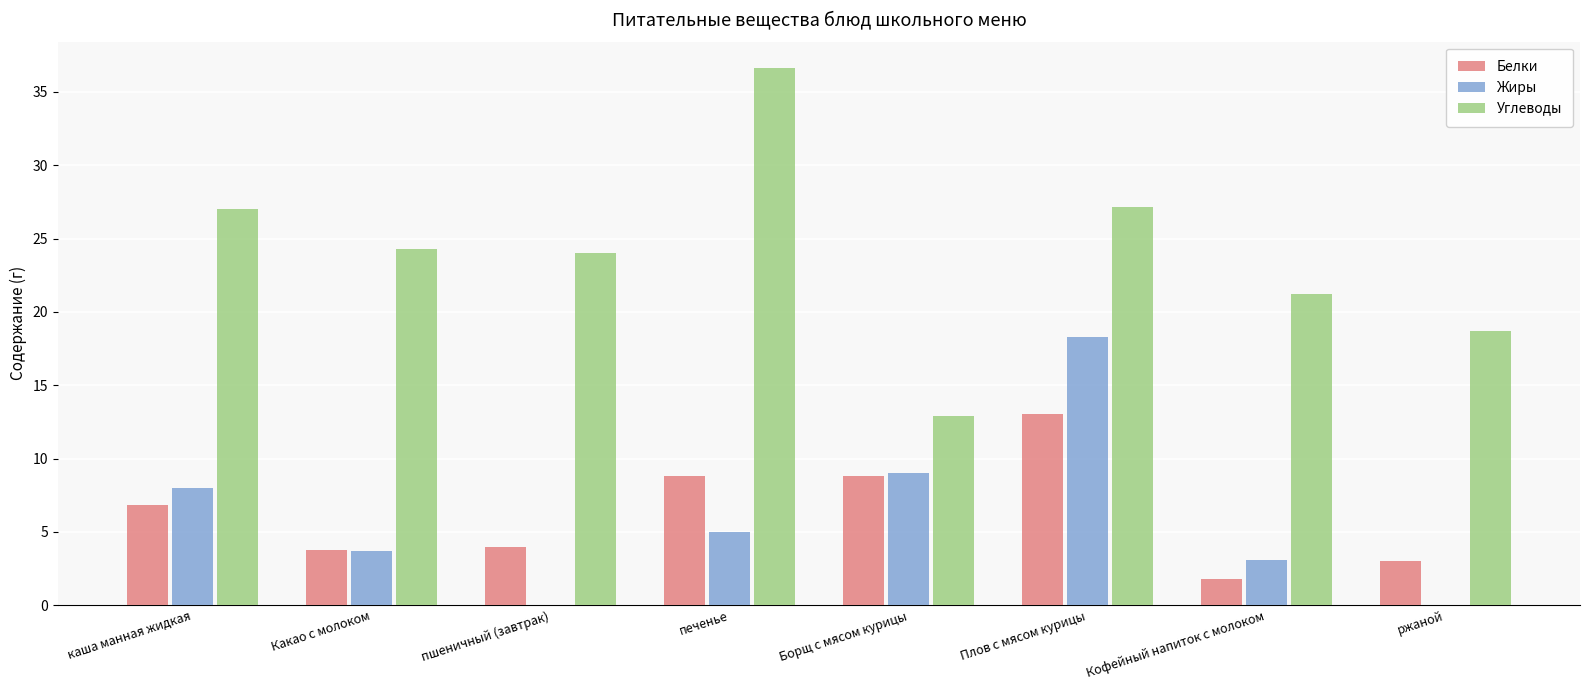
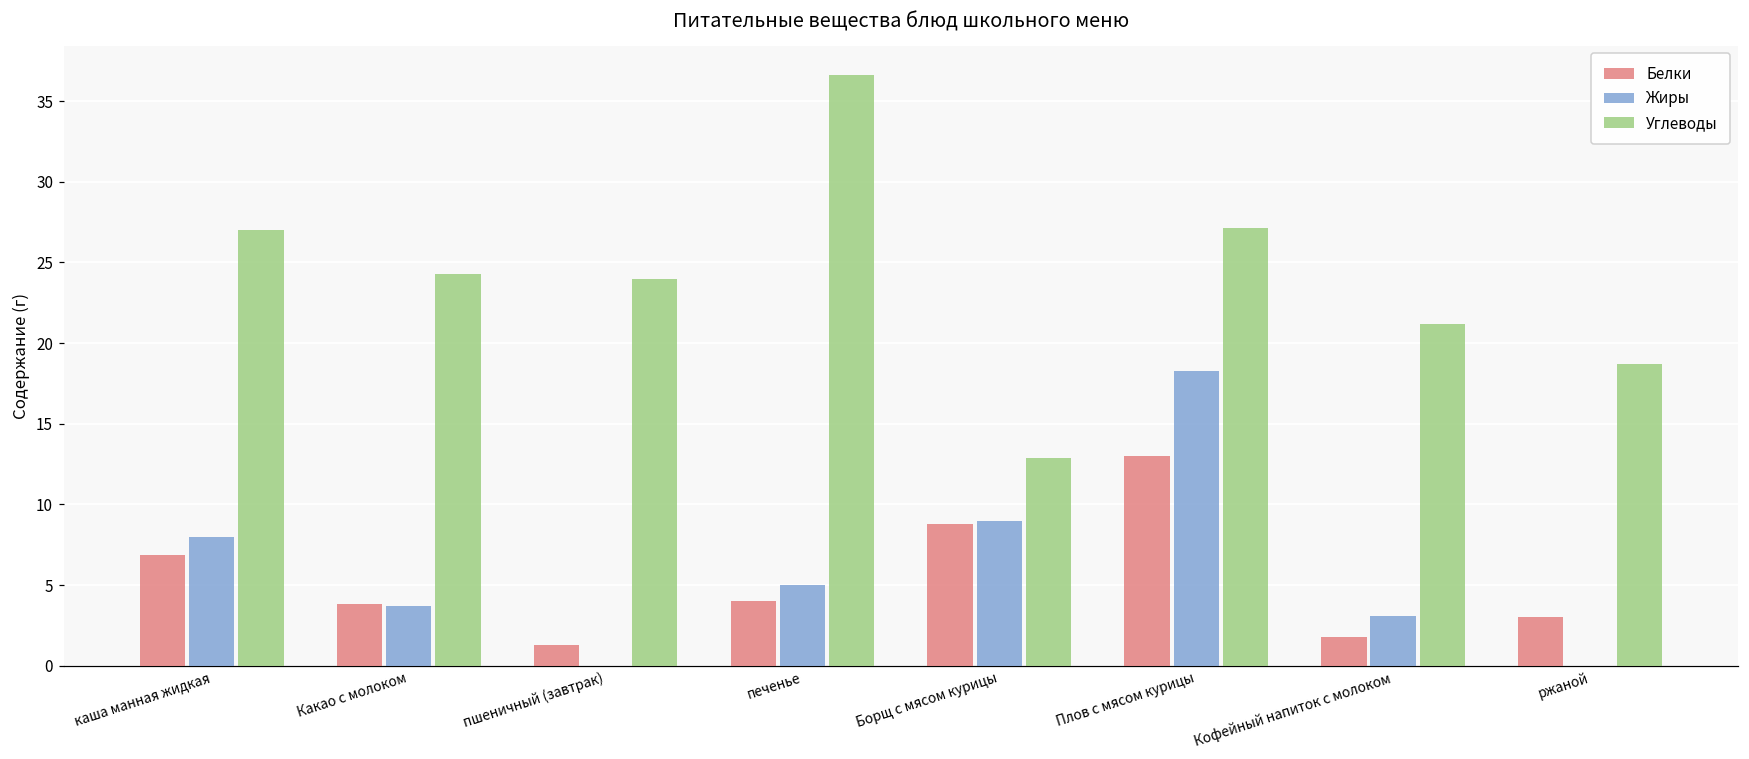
Белки, пшеничный (завтрак): 4.0 -> 1.3
Белки, печенье: 8.8 -> 4.0
